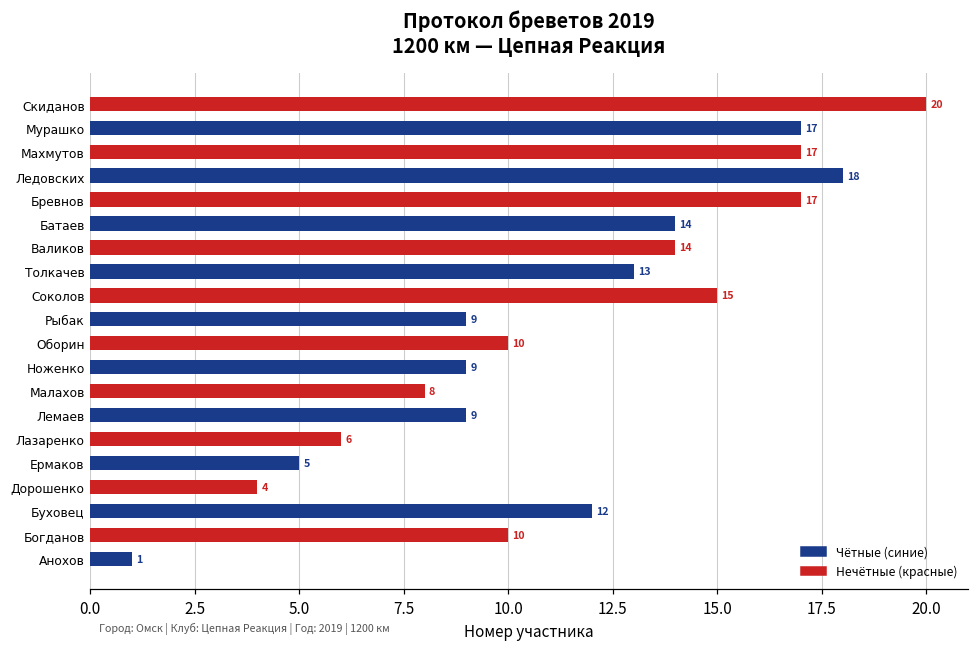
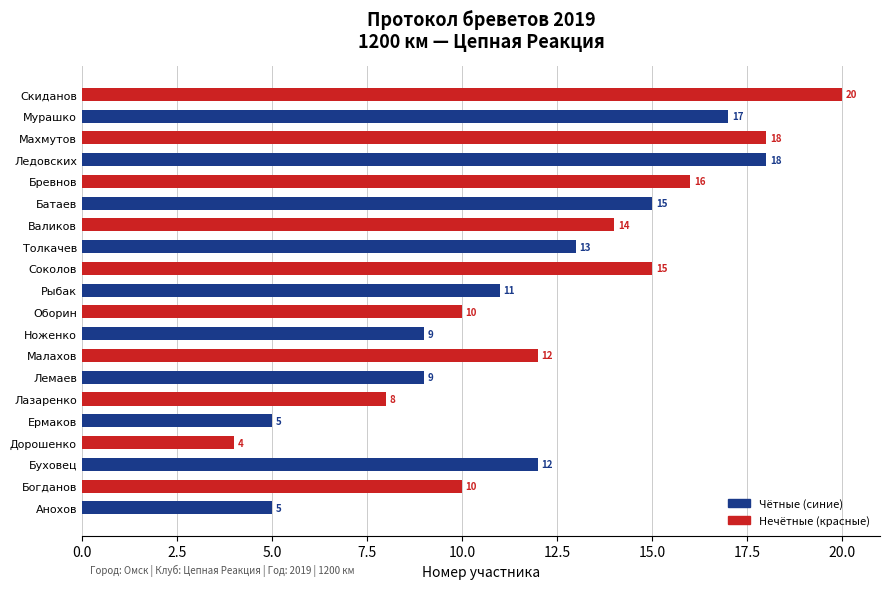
Махмутов: 17 -> 18
Бревнов: 17 -> 16
Батаев: 14 -> 15
Рыбак: 9 -> 11
Малахов: 8 -> 12
Лазаренко: 6 -> 8
Анохов: 1 -> 5
